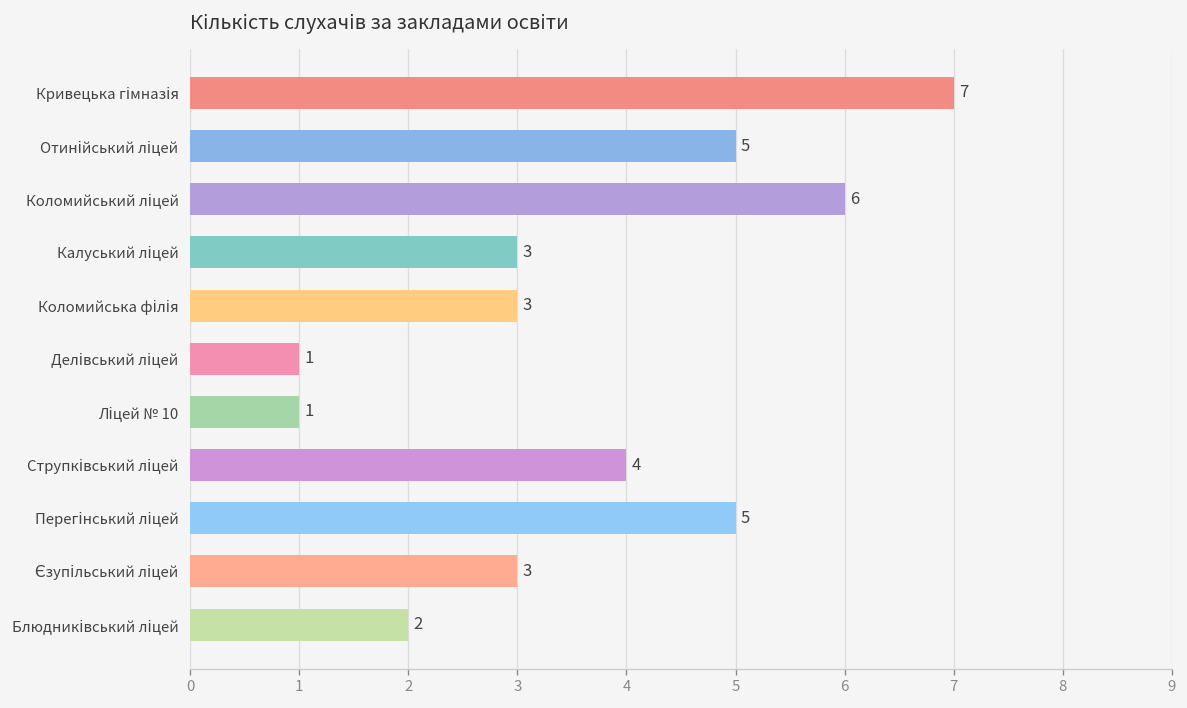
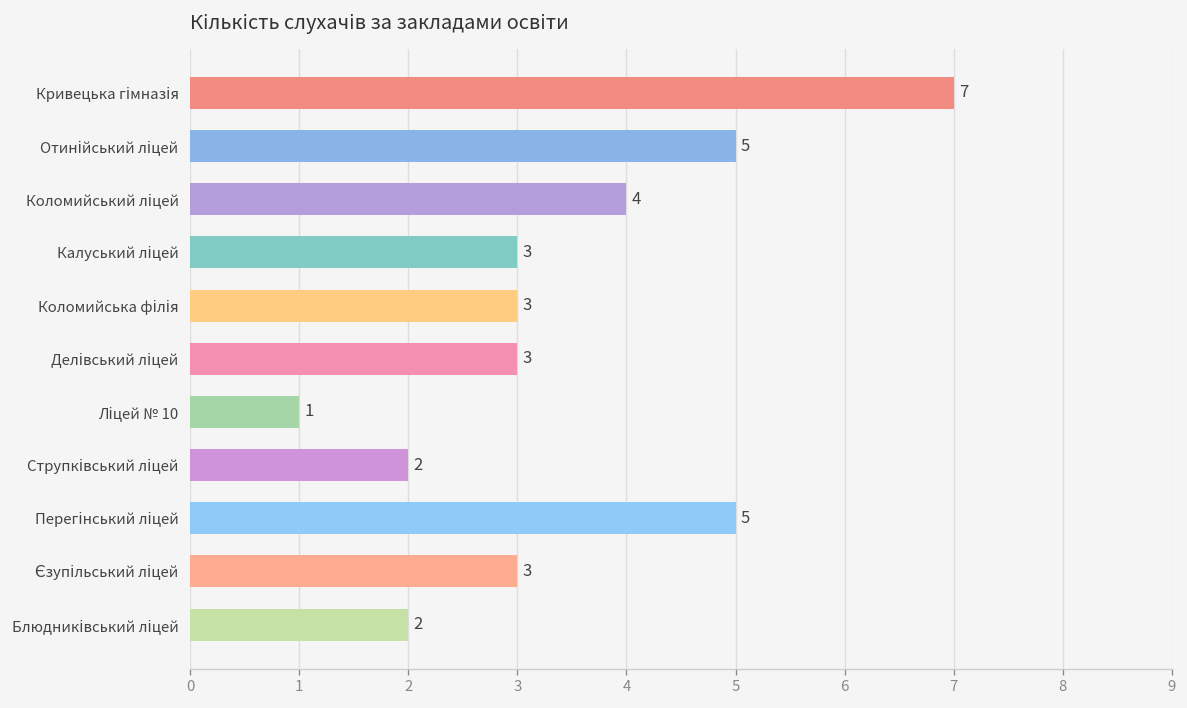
Коломийський ліцей: 6 -> 4
Делівський ліцей: 1 -> 3
Струпківський ліцей: 4 -> 2
